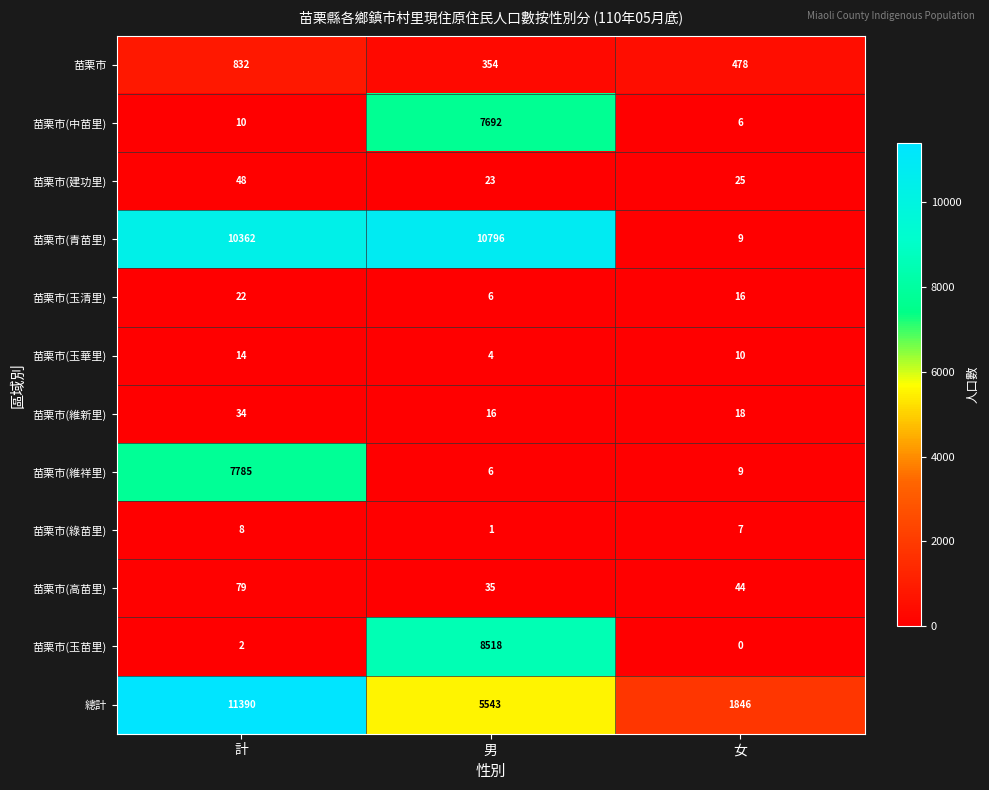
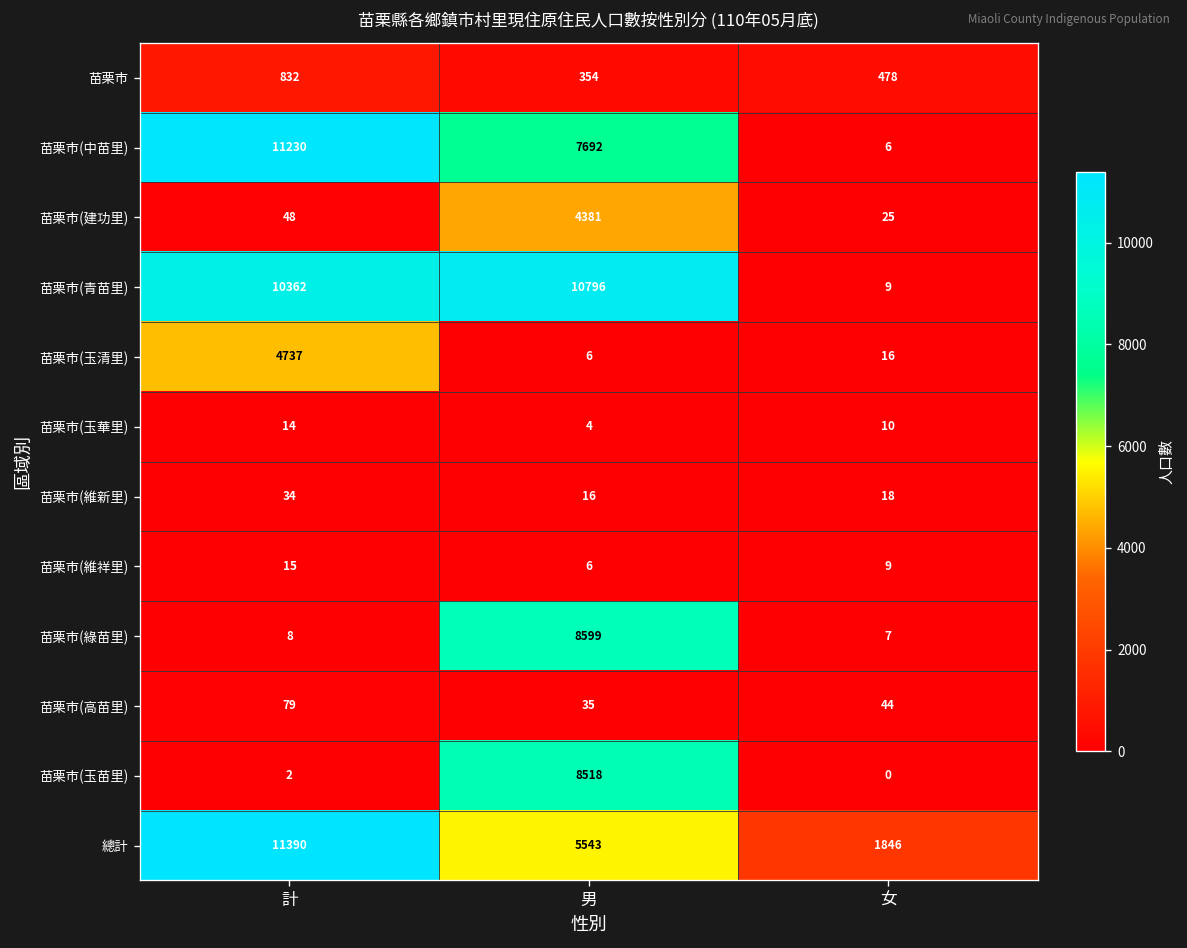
苗栗市(中苗里), 計: 10 -> 11230
苗栗市(建功里), 男: 23 -> 4381
苗栗市(玉清里), 計: 22 -> 4737
苗栗市(維祥里), 計: 7785 -> 15
苗栗市(綠苗里), 男: 1 -> 8599
